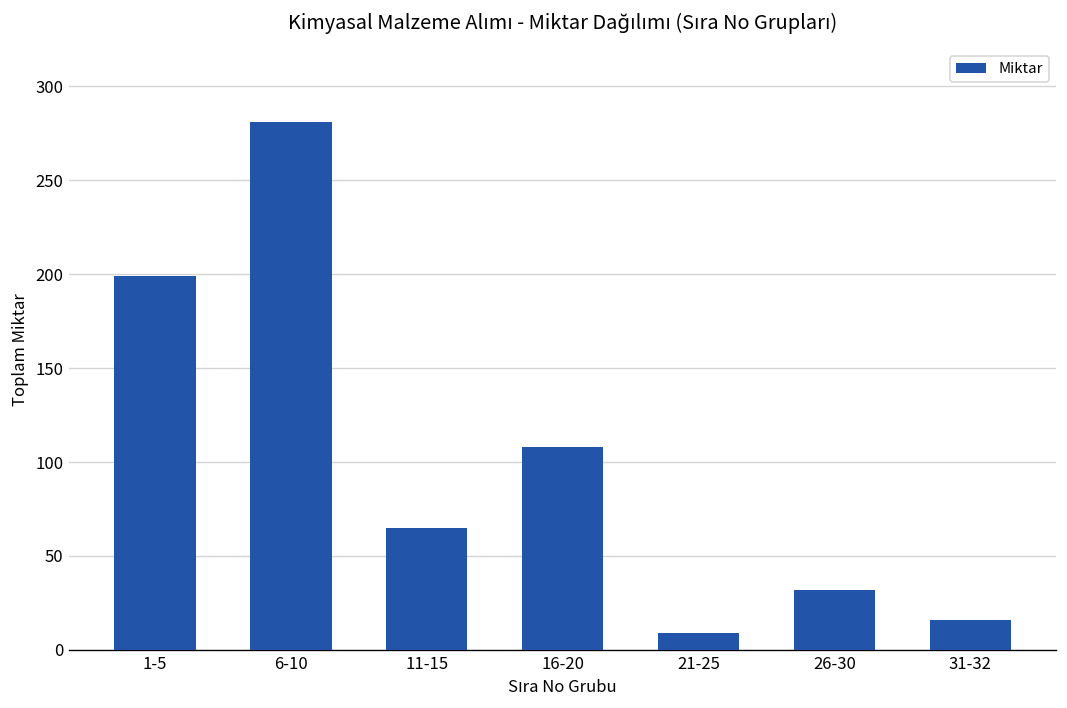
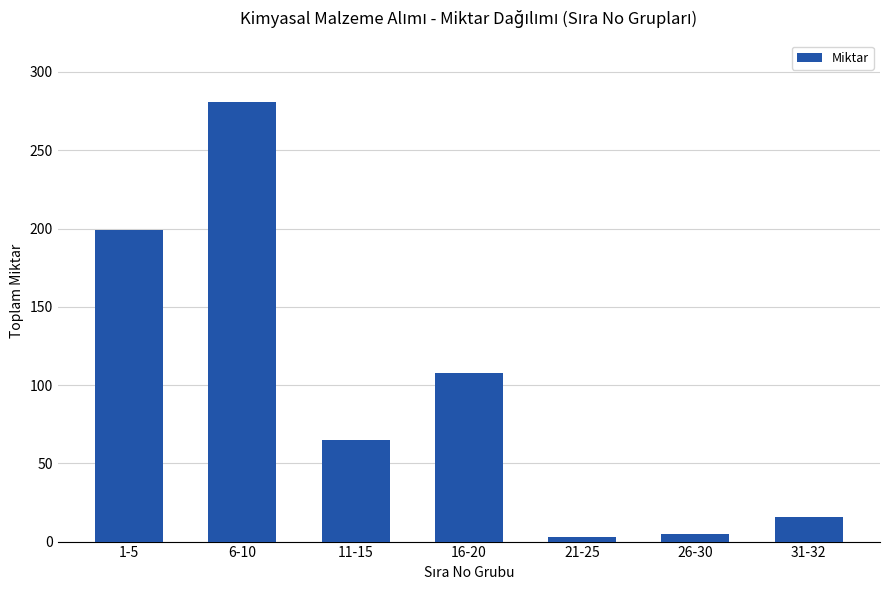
21-25: 9 -> 3
26-30: 32 -> 5
